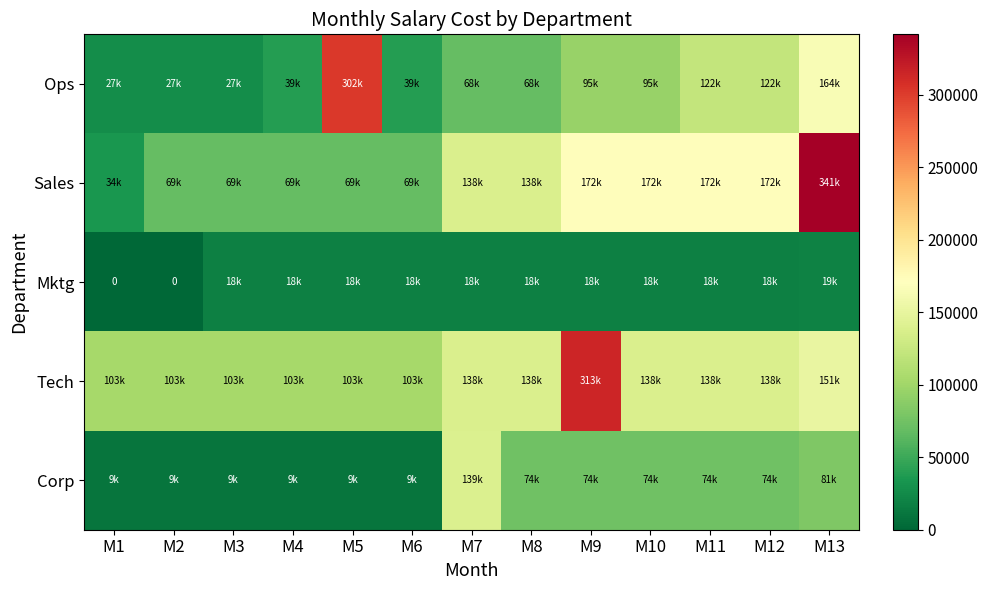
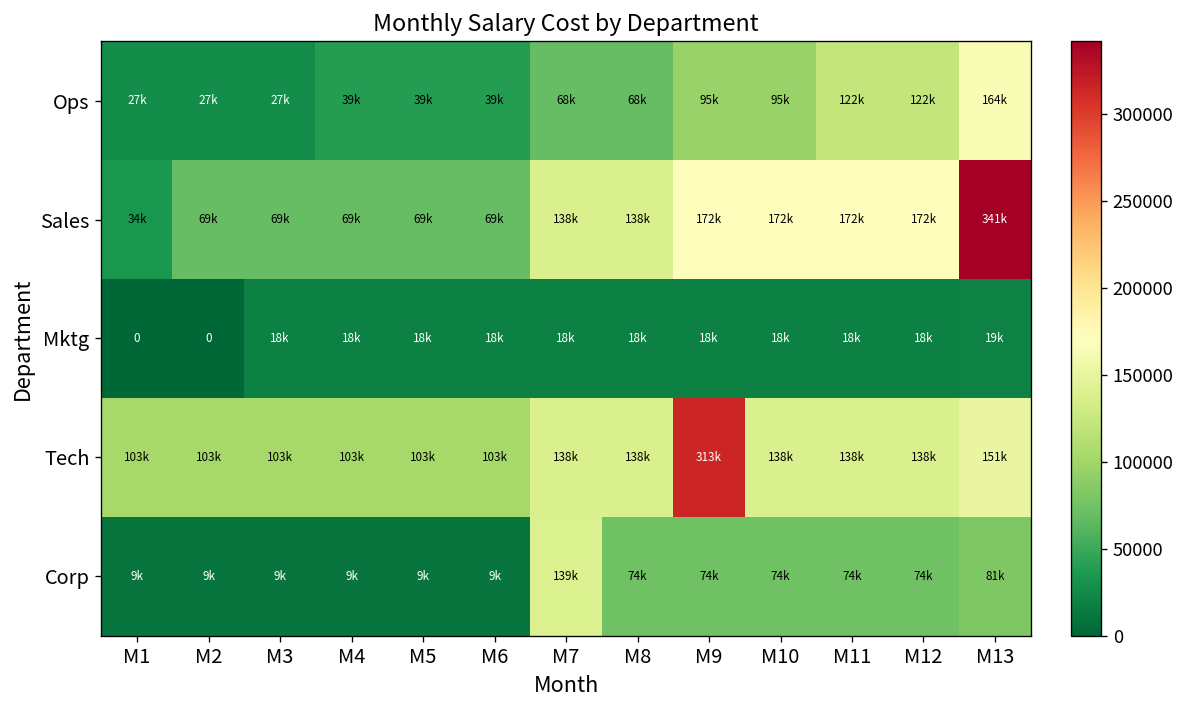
Ops, M5: 302k -> 39k
